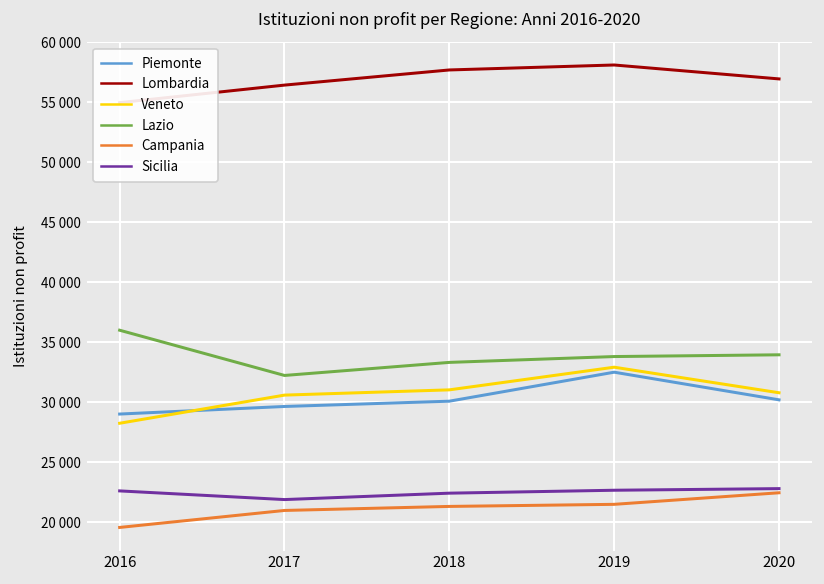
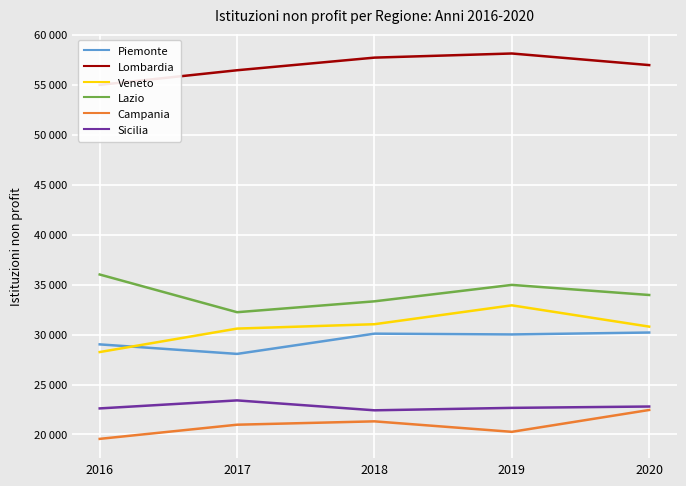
Piemonte, 2017: 30000 -> 28000
Sicilia, 2017: 22000 -> 23000
Piemonte, 2019: 33000 -> 30000
Lazio, 2019: 34000 -> 35000
Campania, 2019: 21000 -> 20000
